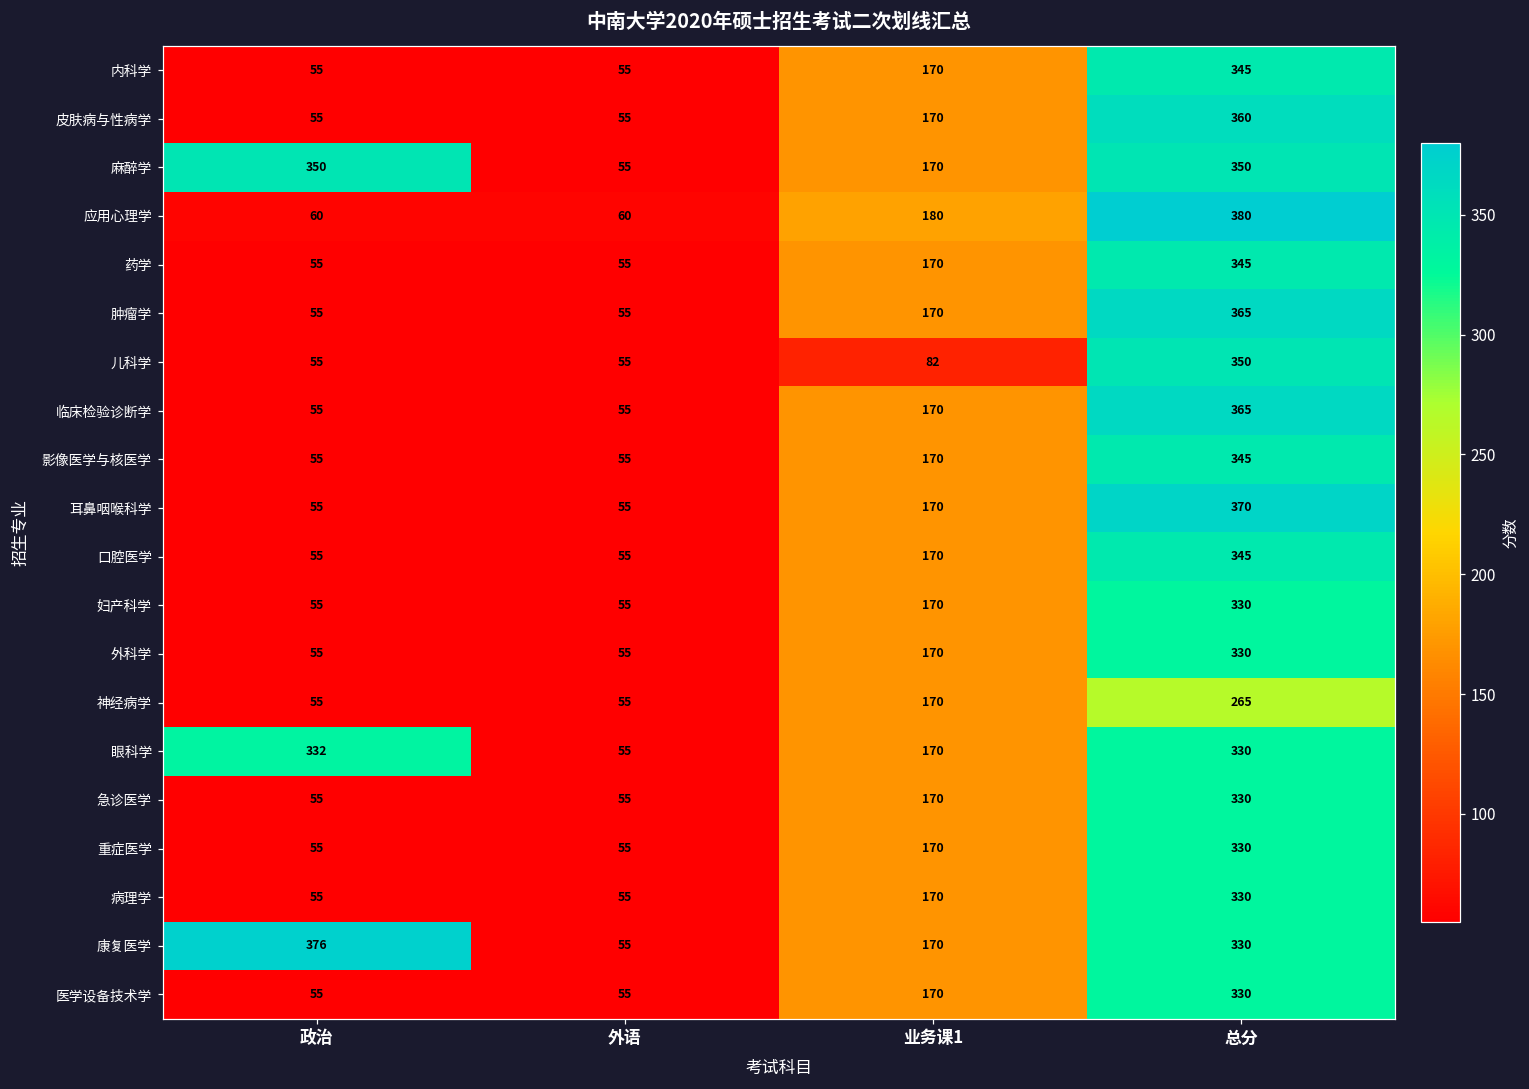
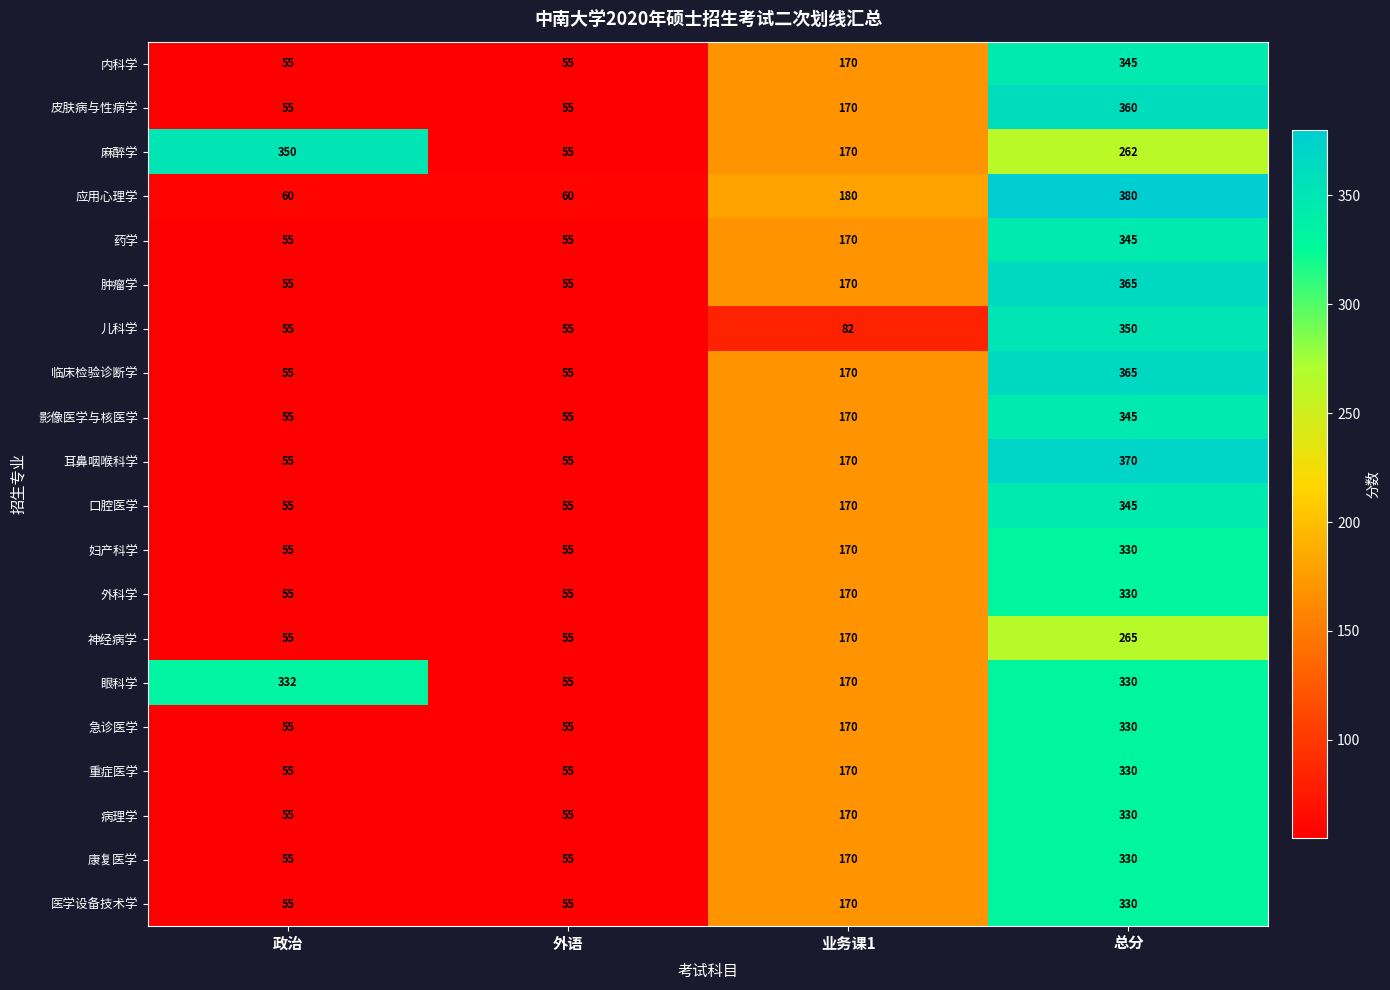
麻醉学, 总分: 350 -> 262
康复医学, 政治: 376 -> 55
